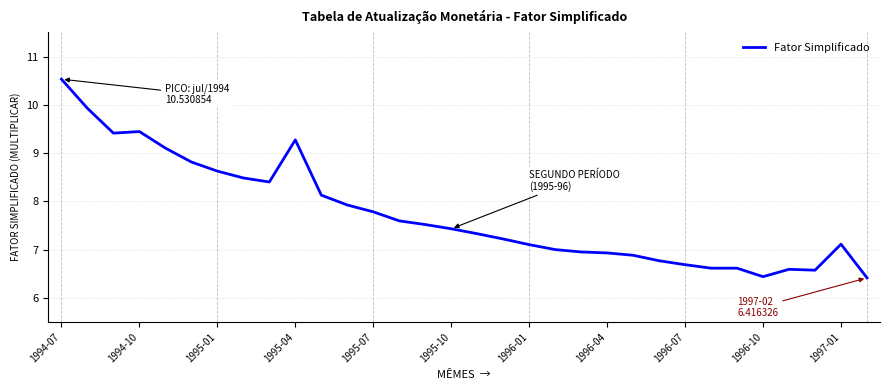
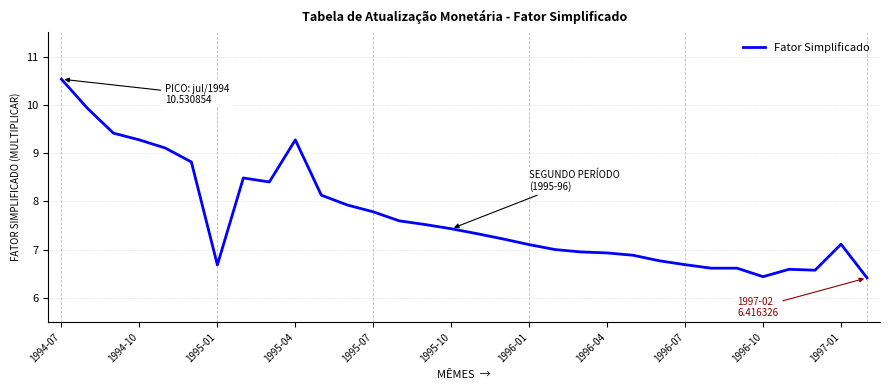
1994-10: 9.4 -> 9.3
1995-01: 8.6 -> 6.7
